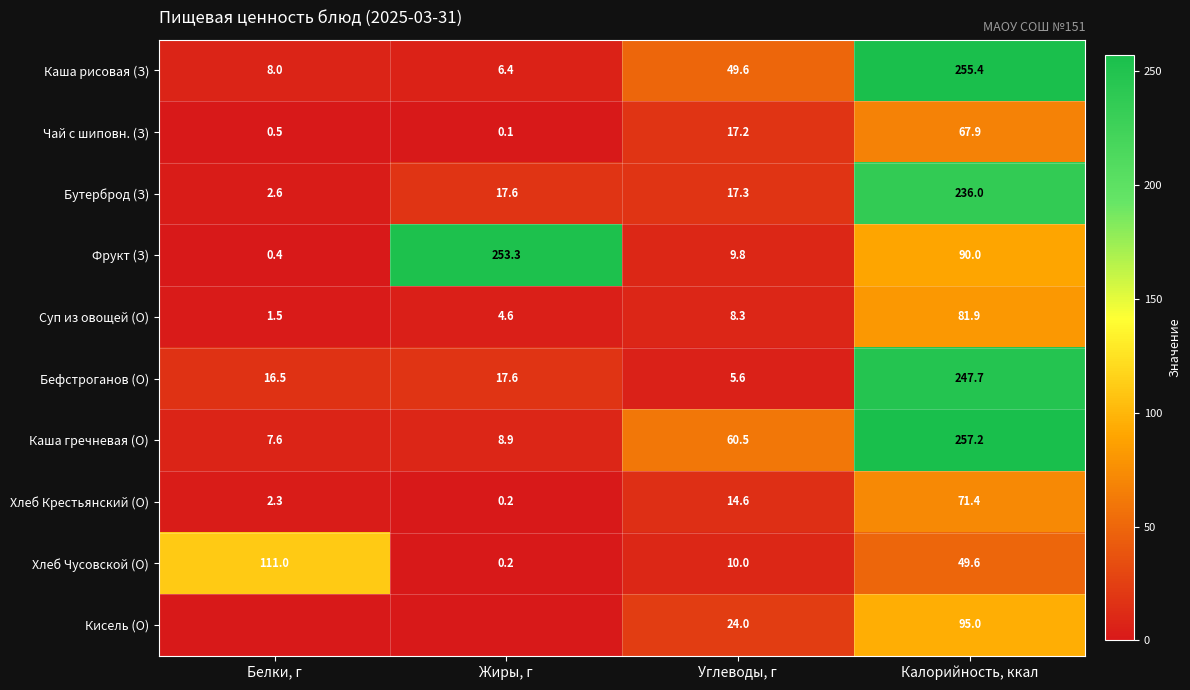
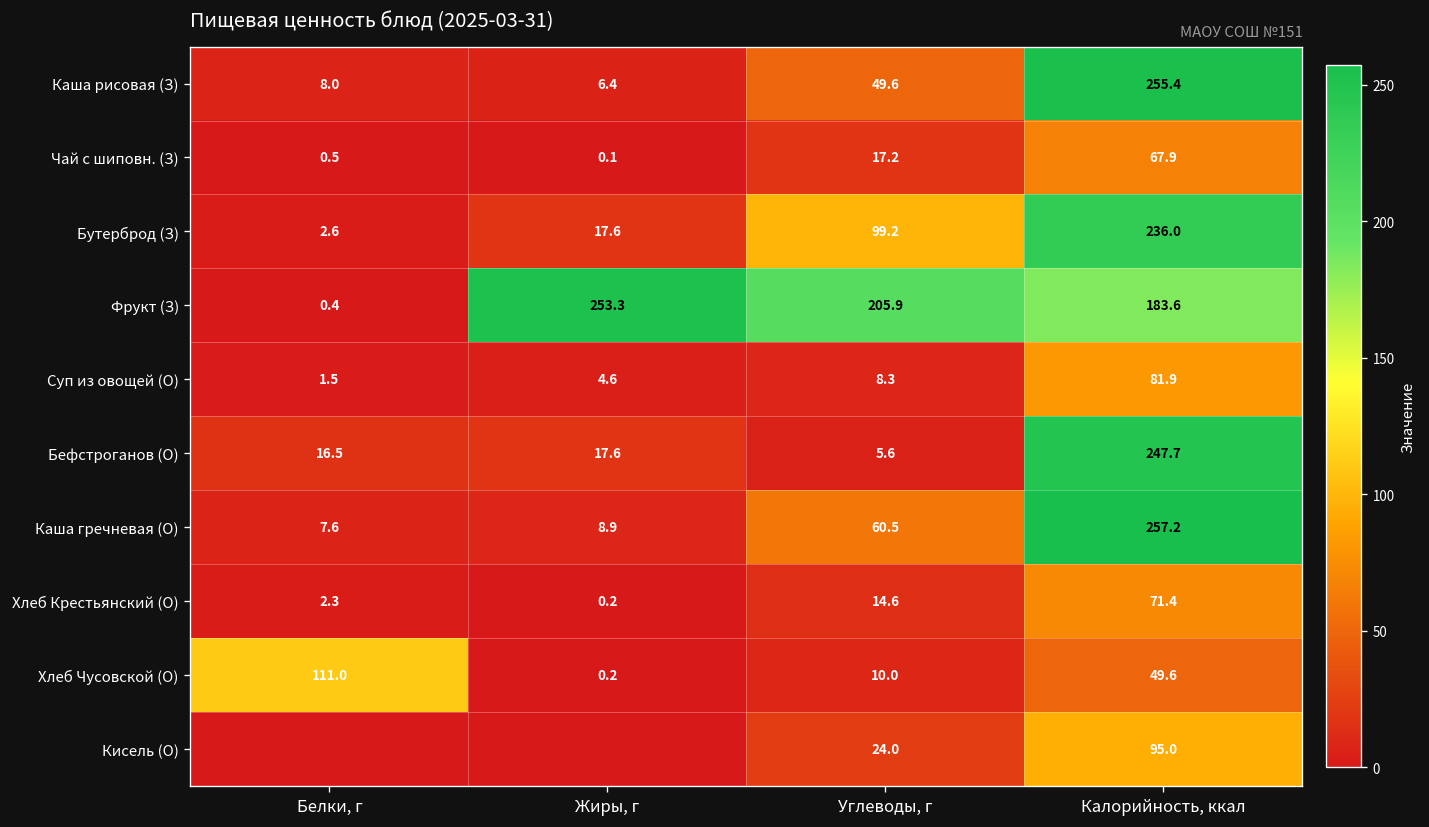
Бутерброд (З), Углеводы, г: 17.3 -> 99.2
Фрукт (З), Углеводы, г: 9.8 -> 205.9
Фрукт (З), Калорийность, ккал: 90.0 -> 183.6
